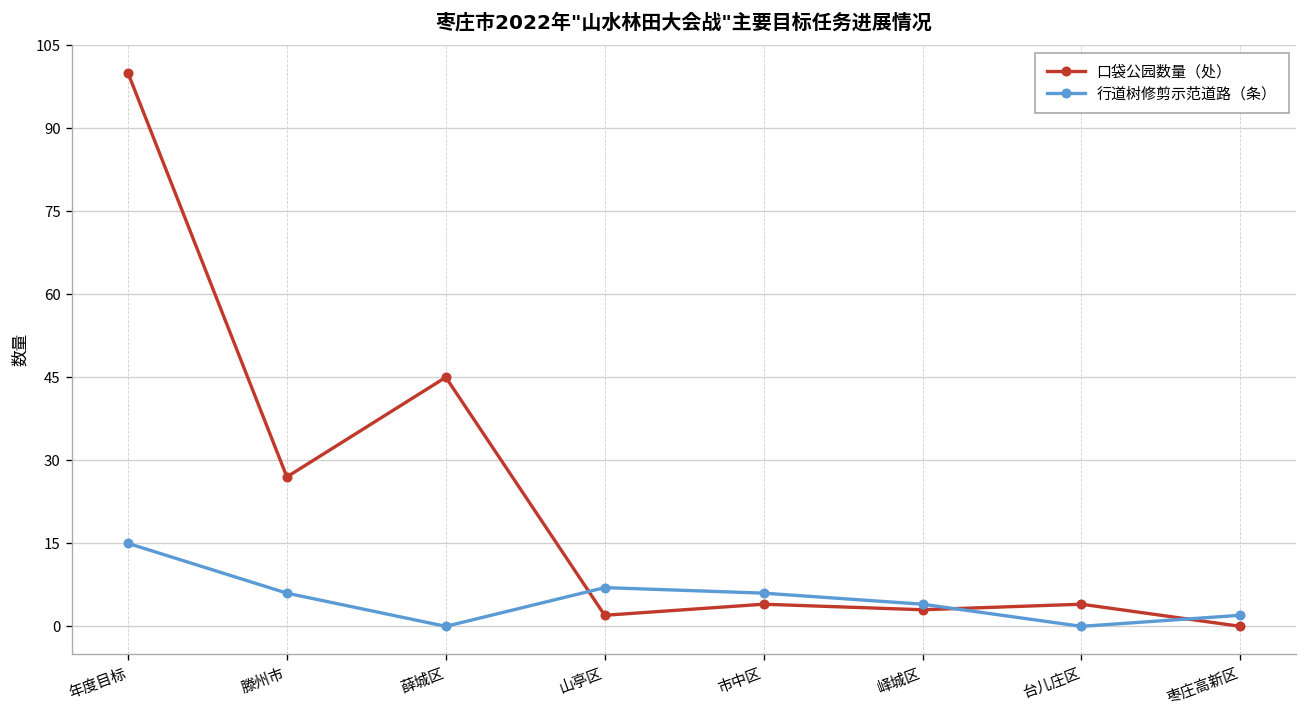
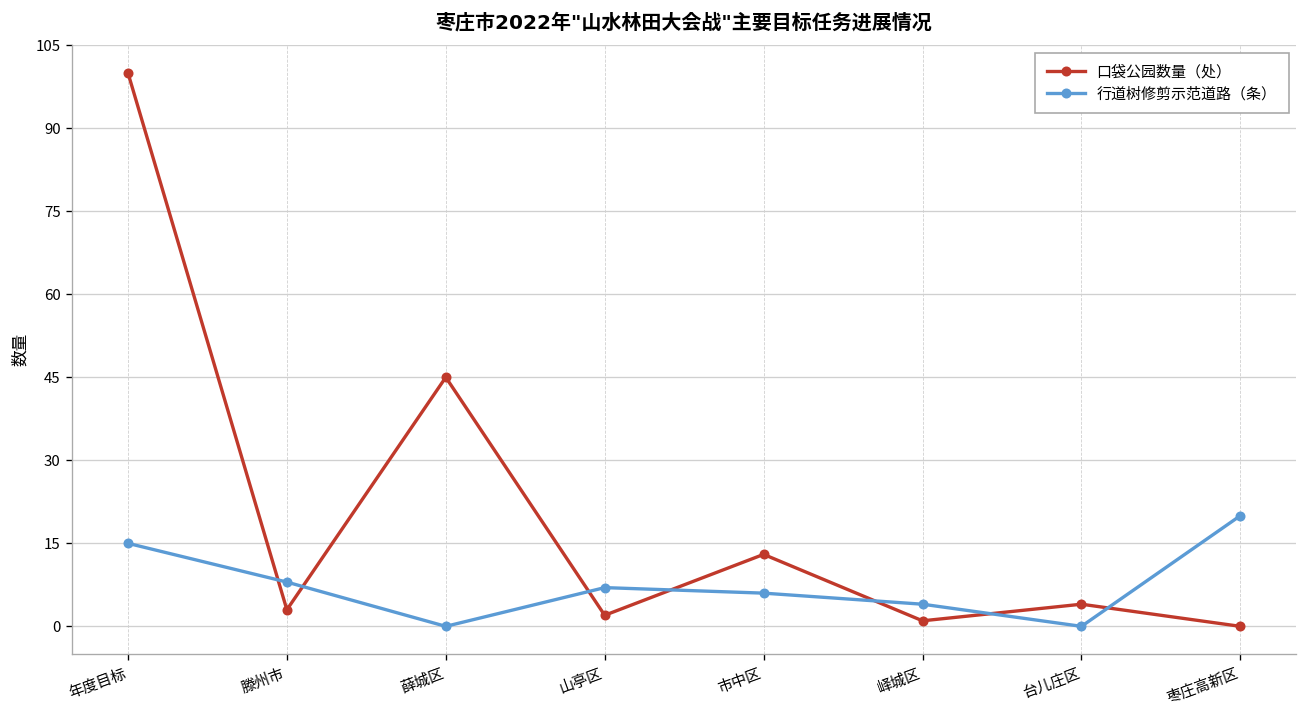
口袋公园数量（处）, 滕州市: 27 -> 3
行道树修剪示范道路（条）, 滕州市: 6 -> 8
口袋公园数量（处）, 市中区: 4 -> 13
口袋公园数量（处）, 峄城区: 3 -> 1
行道树修剪示范道路（条）, 枣庄高新区: 2 -> 20
